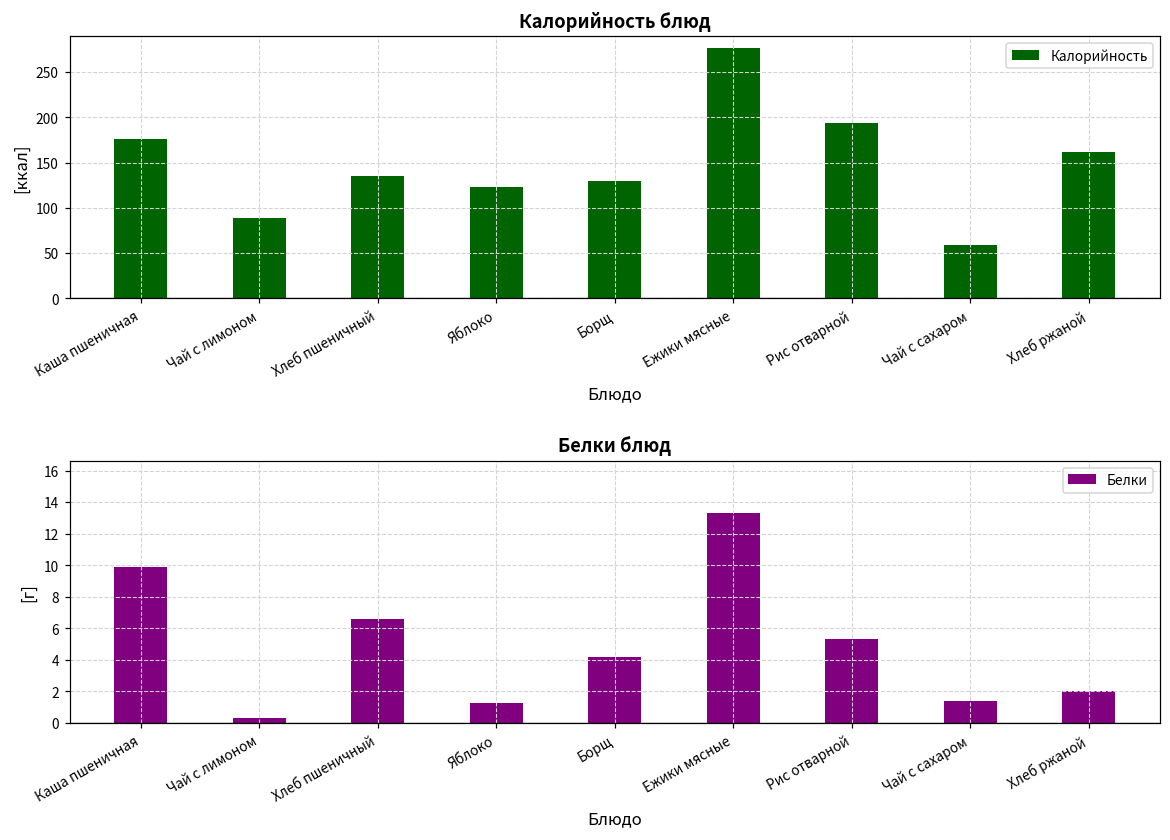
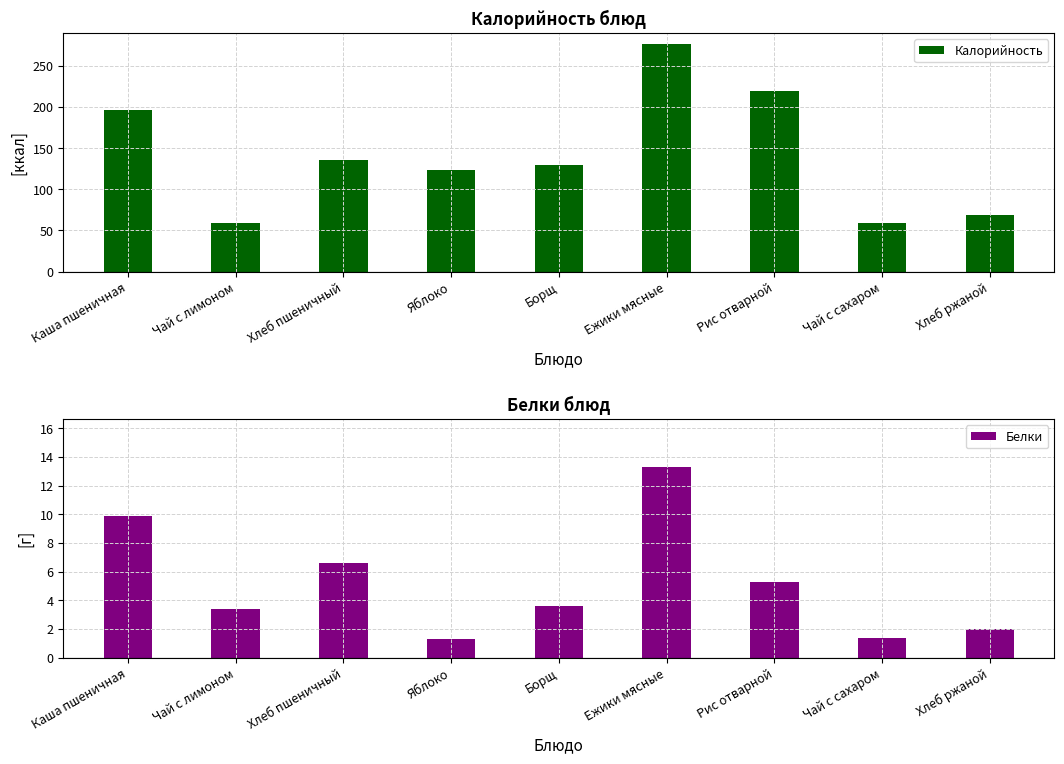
Калорийность блюд, Каша пшеничная: 180 -> 200
Калорийность блюд, Чай с лимоном: 90 -> 60
Калорийность блюд, Рис отварной: 190 -> 220
Калорийность блюд, Хлеб ржаной: 160 -> 70
Белки блюд, Чай с лимоном: 0.3 -> 3.4
Белки блюд, Борщ: 4.2 -> 3.6
